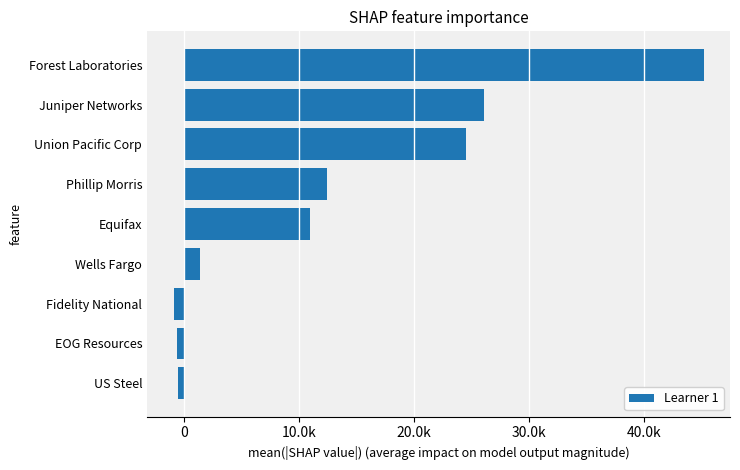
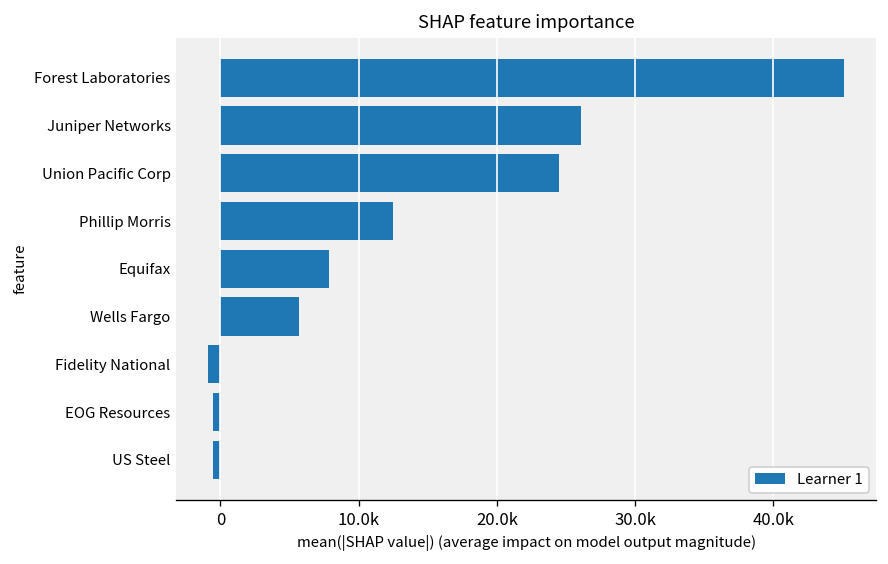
Equifax: 11000 -> 7900
Wells Fargo: 1400 -> 5700
